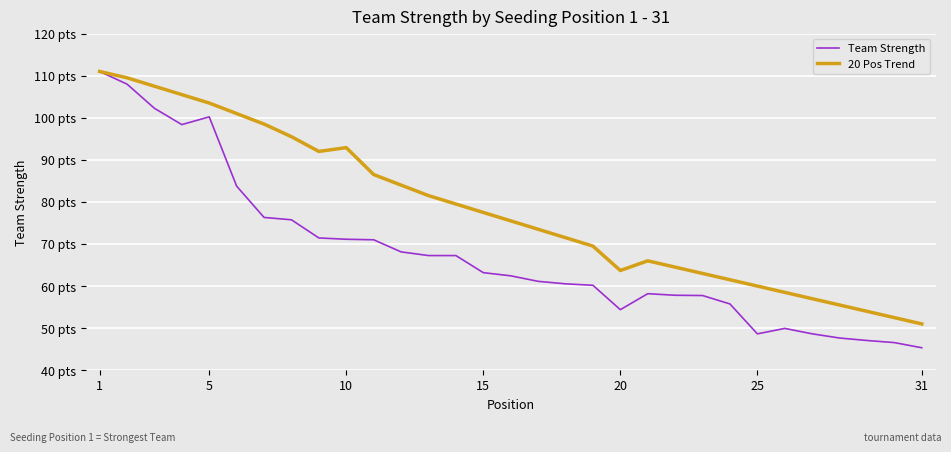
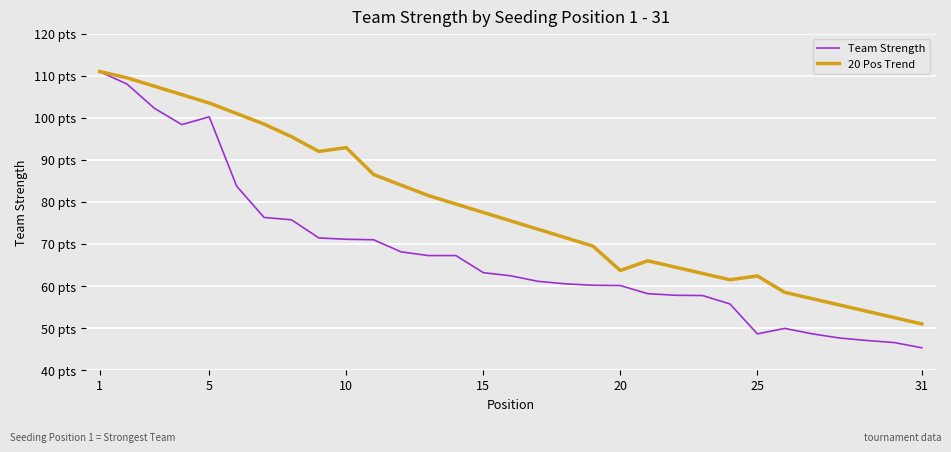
Team Strength, 20: 54 pts -> 60 pts
20 Pos Trend, 25: 60 pts -> 62 pts
